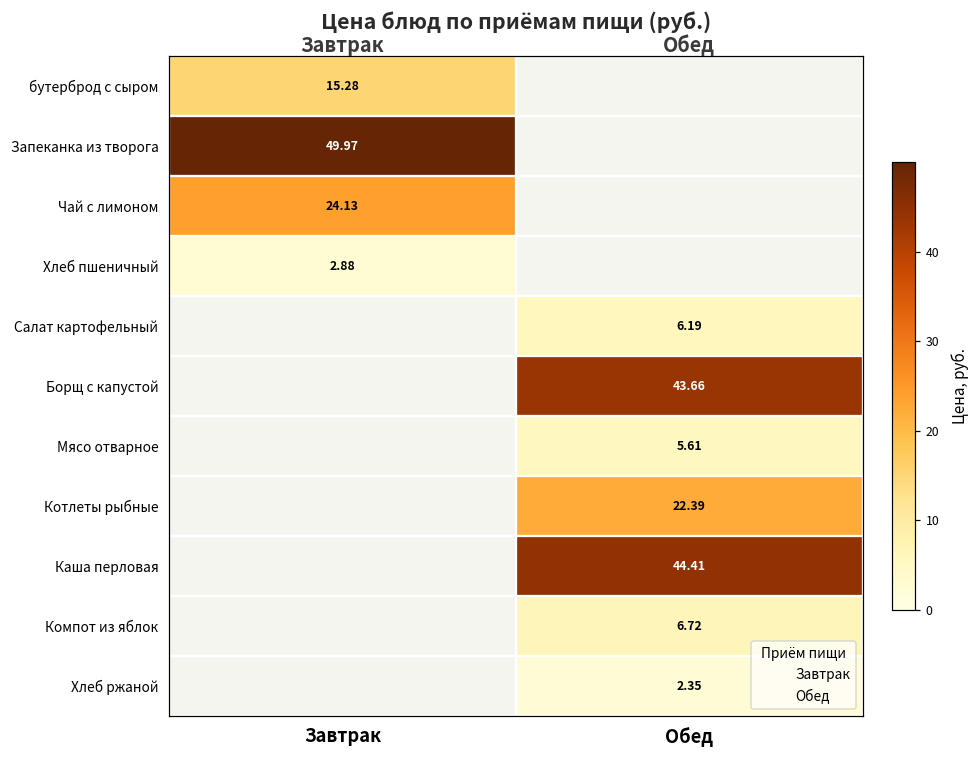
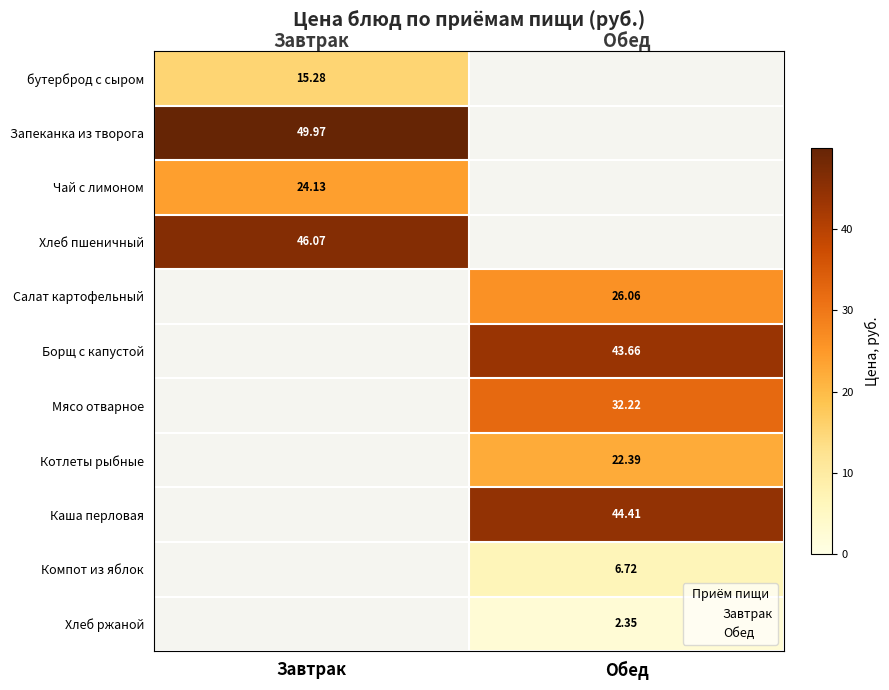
Хлеб пшеничный, Завтрак: 2.88 -> 46.07
Салат картофельный, Обед: 6.19 -> 26.06
Мясо отварное, Обед: 5.61 -> 32.22
